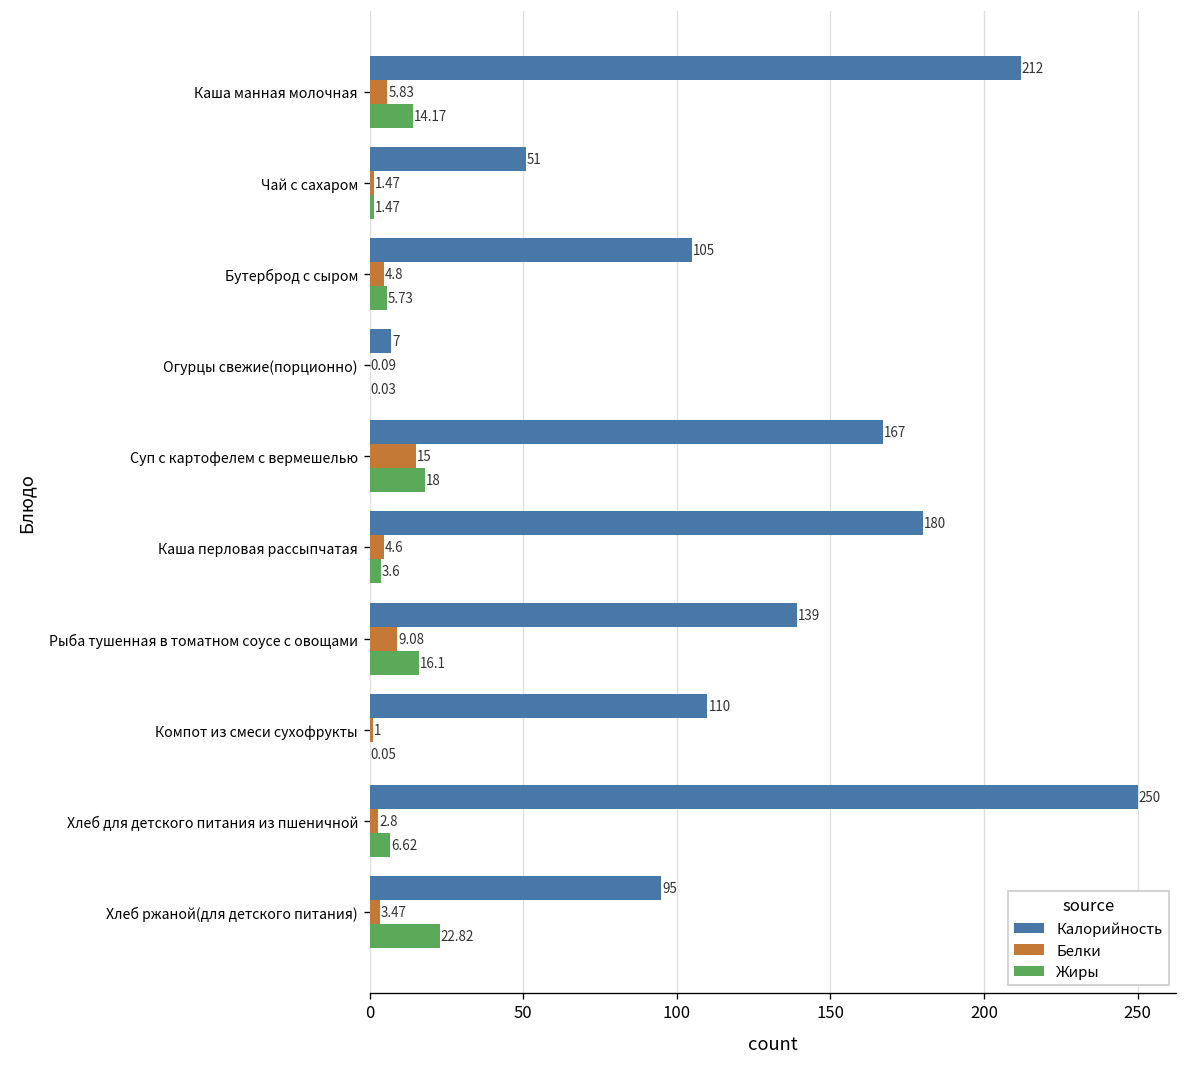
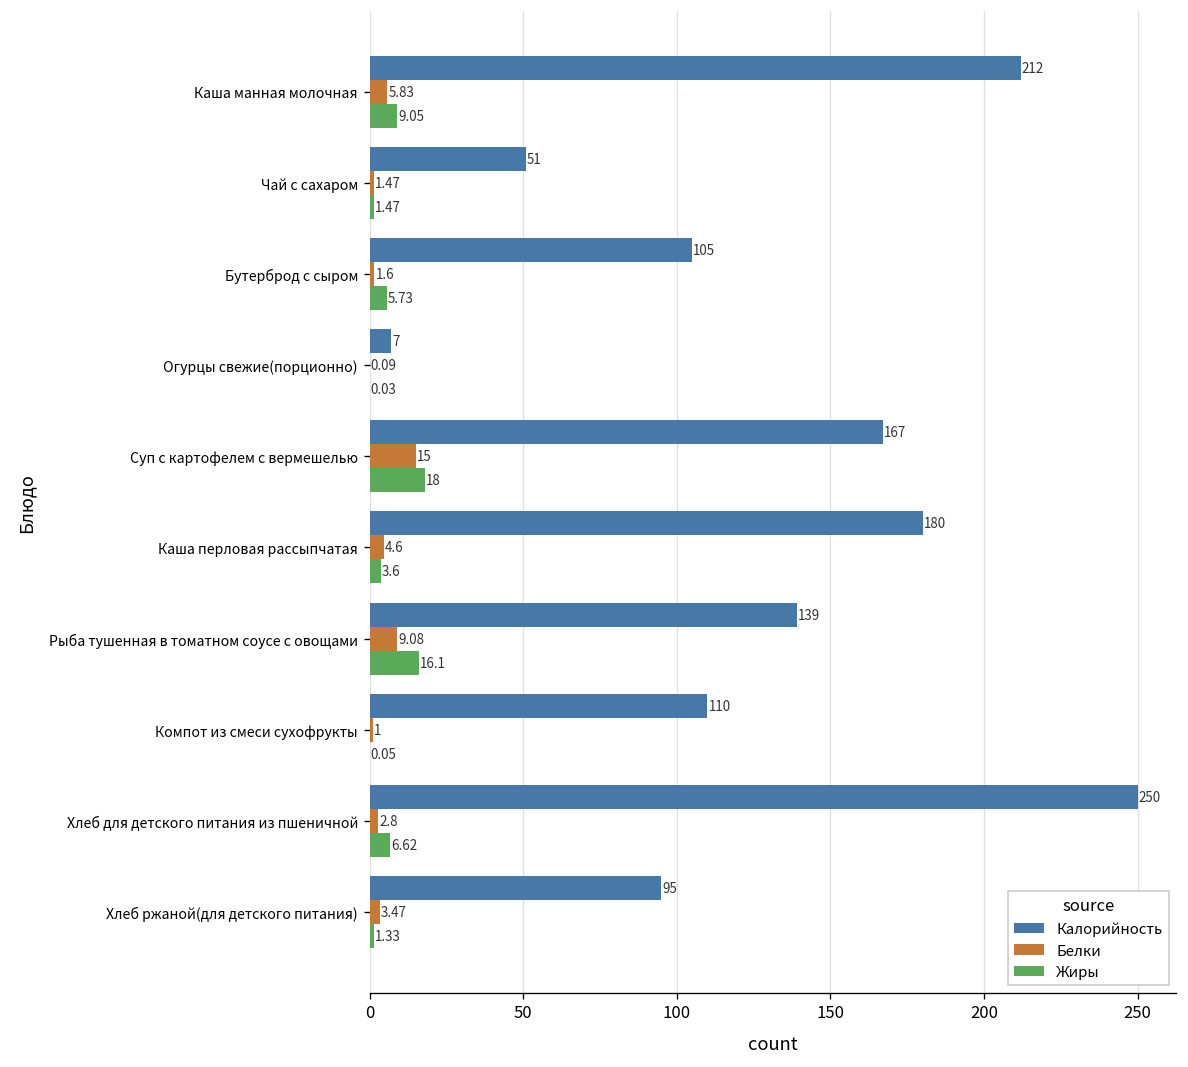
Жиры, Каша манная молочная: 14.17 -> 9.05
Белки, Бутерброд с сыром: 4.8 -> 1.6
Жиры, Хлеб ржаной(для детского питания): 22.82 -> 1.33
